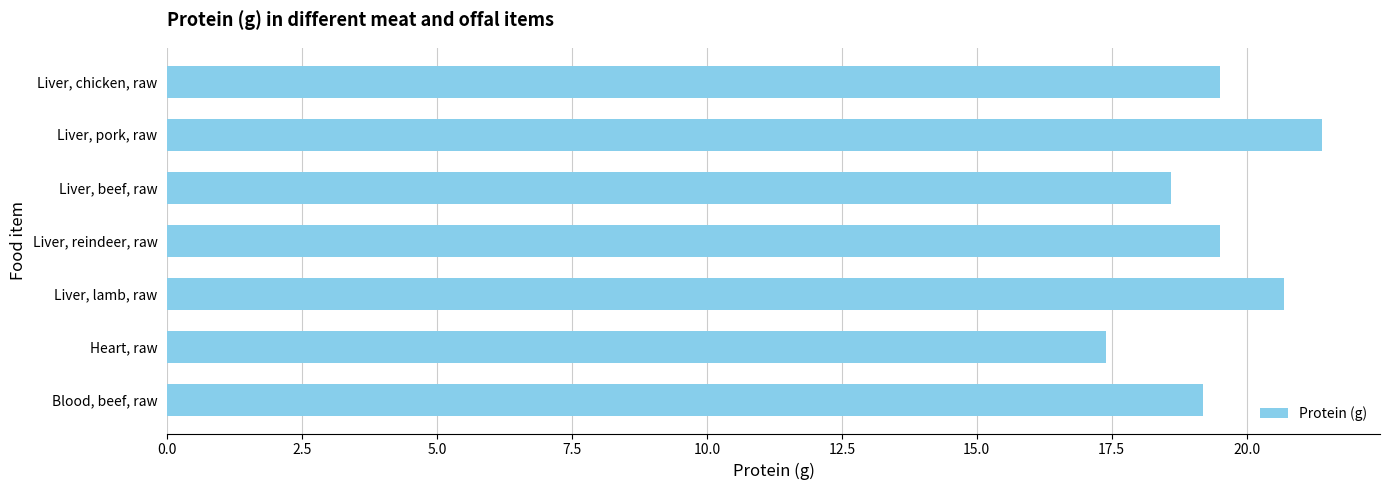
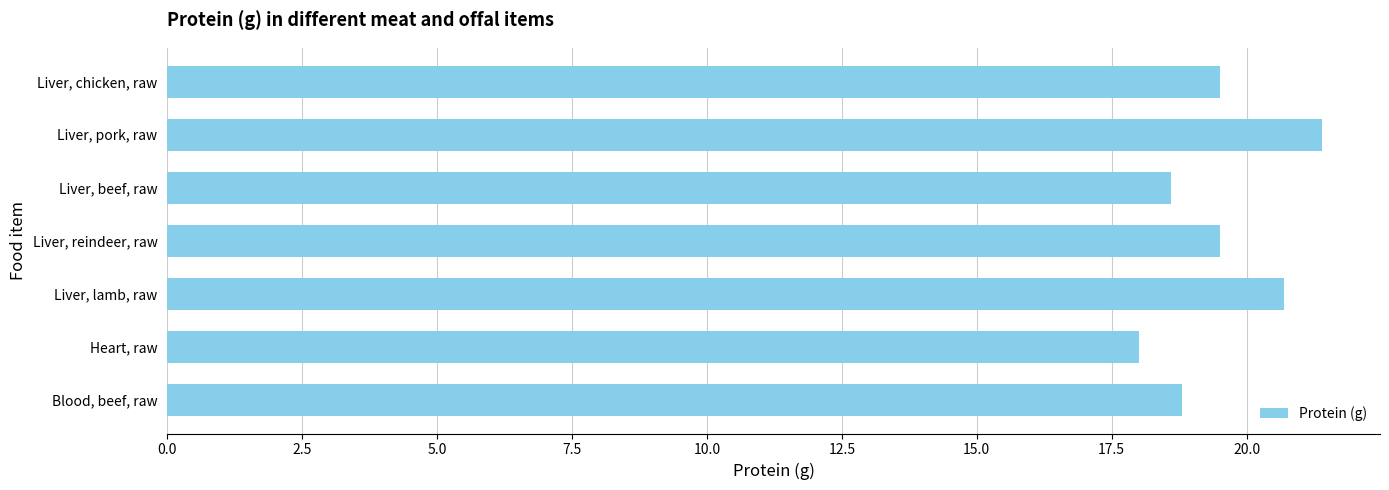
Heart, raw: 17.4 -> 18.0
Blood, beef, raw: 19.2 -> 18.8
